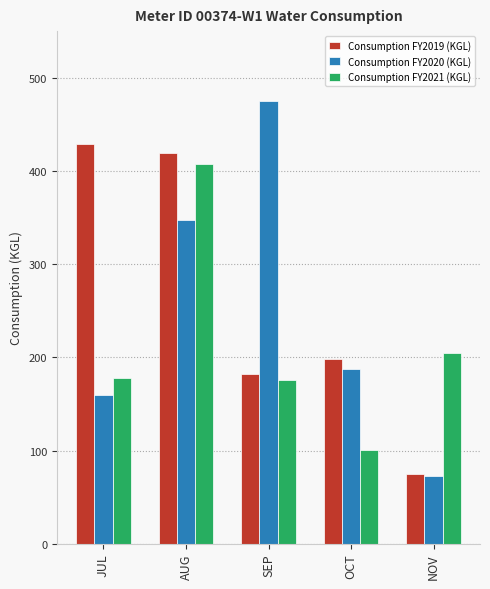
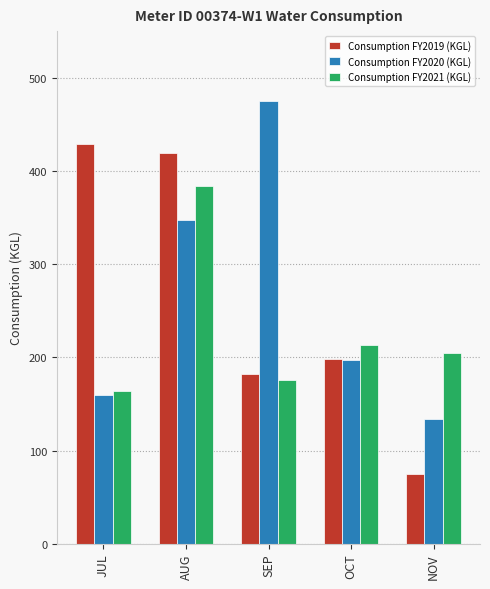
Consumption FY2021 (KGL), JUL: 180 -> 160
Consumption FY2021 (KGL), AUG: 410 -> 380
Consumption FY2020 (KGL), OCT: 190 -> 200
Consumption FY2021 (KGL), OCT: 100 -> 210
Consumption FY2020 (KGL), NOV: 70 -> 130
